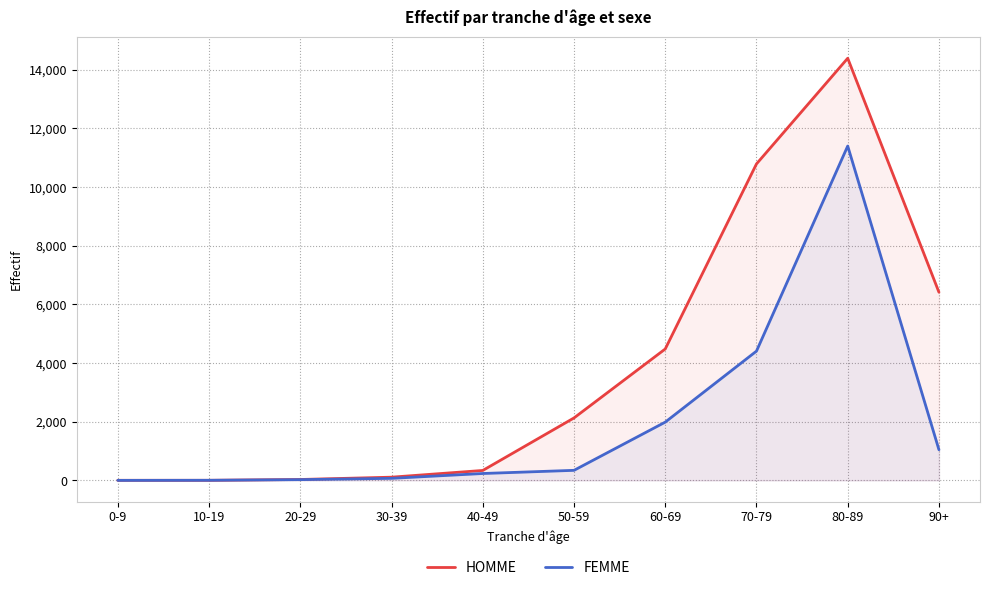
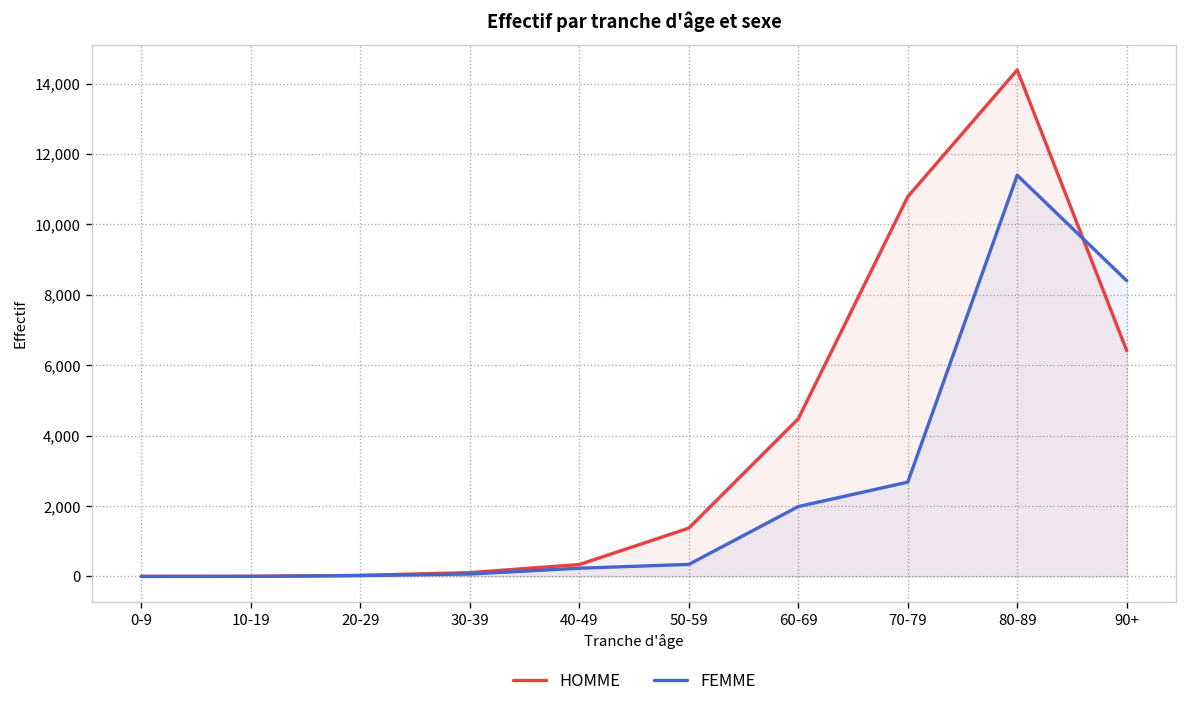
HOMME, 50-59: 2,100 -> 1,400
FEMME, 70-79: 4,400 -> 2,700
FEMME, 90+: 1,000 -> 8,400
